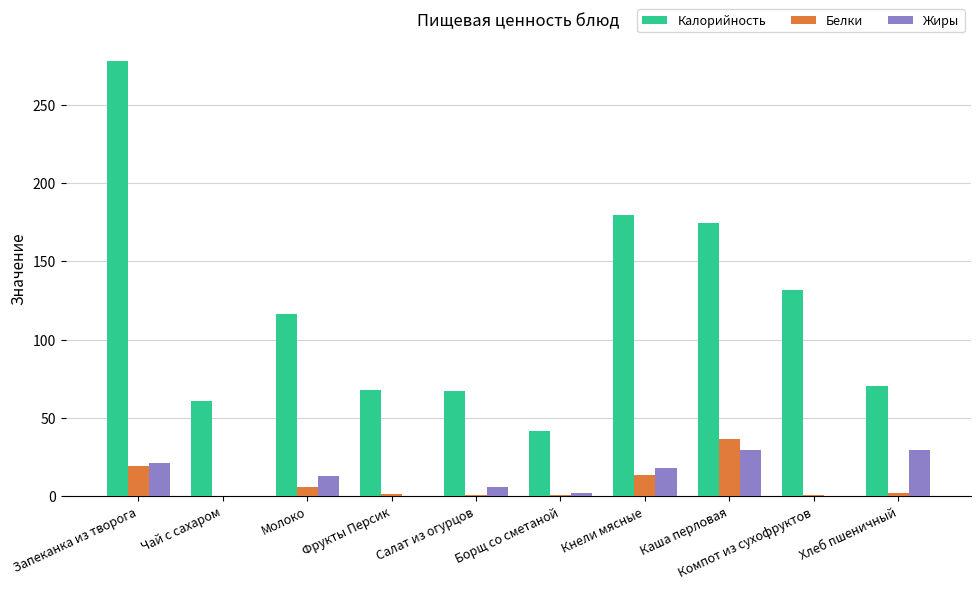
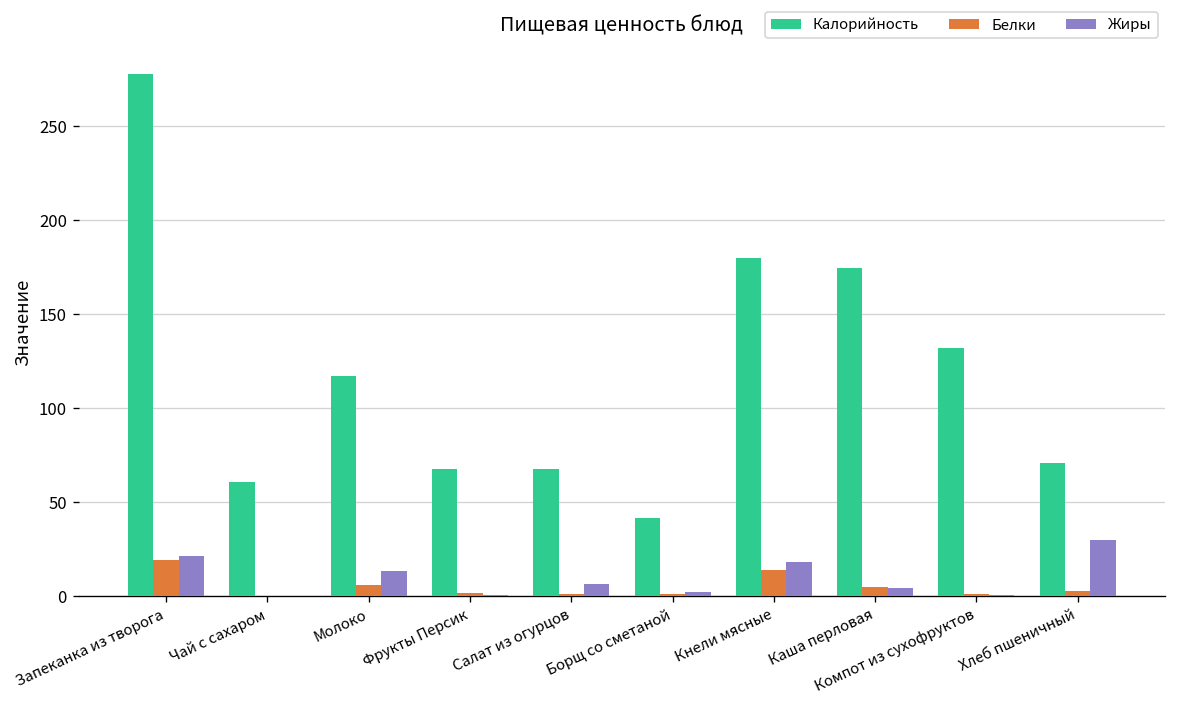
Белки, Каша перловая: 37 -> 4
Жиры, Каша перловая: 29 -> 4
